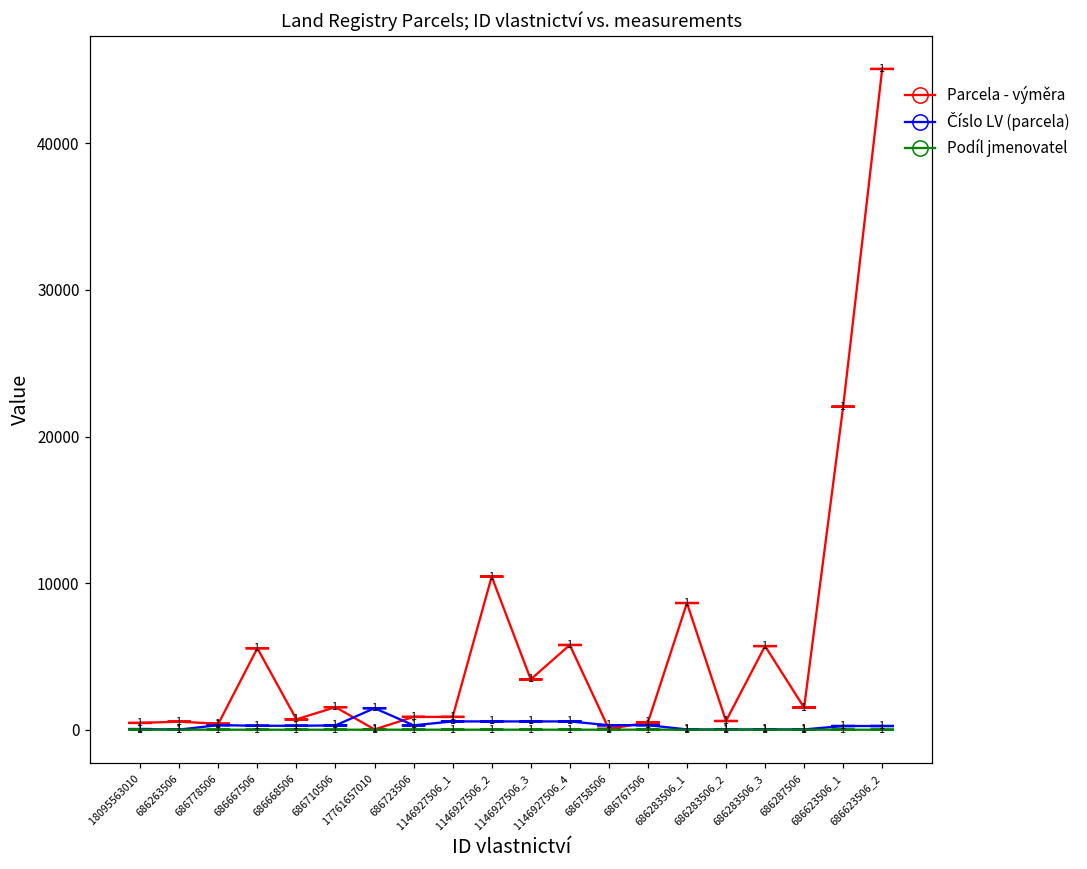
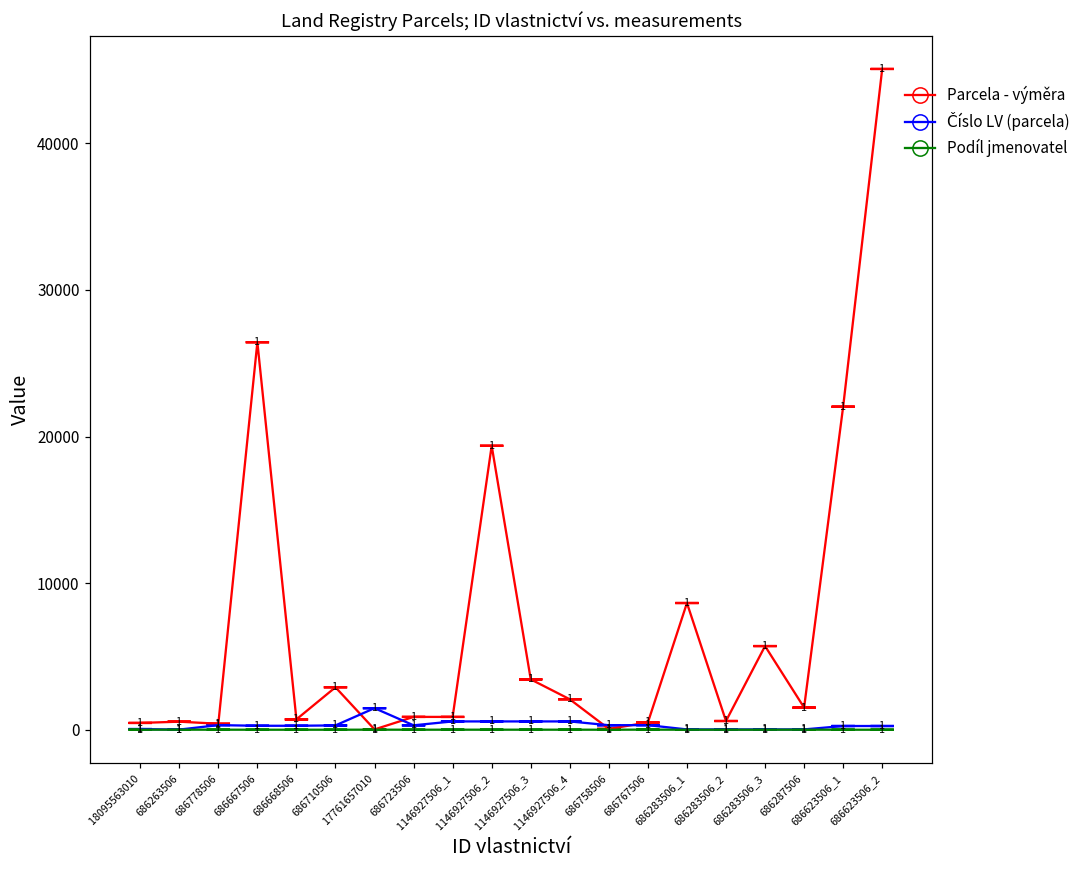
Parcela - výměra, 686667506: 5600 -> 26400
Parcela - výměra, 686710506: 1500 -> 2900
Parcela - výměra, 1146927506_2: 10400 -> 19400
Parcela - výměra, 1146927506_4: 5800 -> 2100
